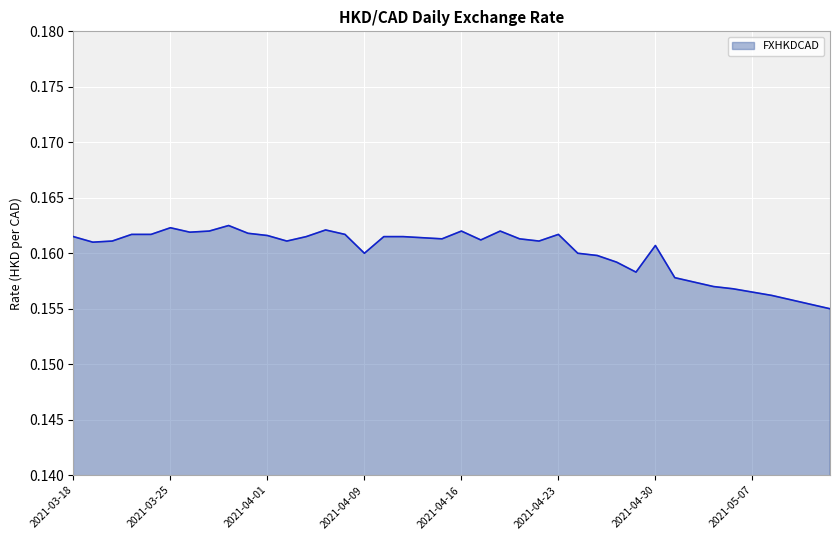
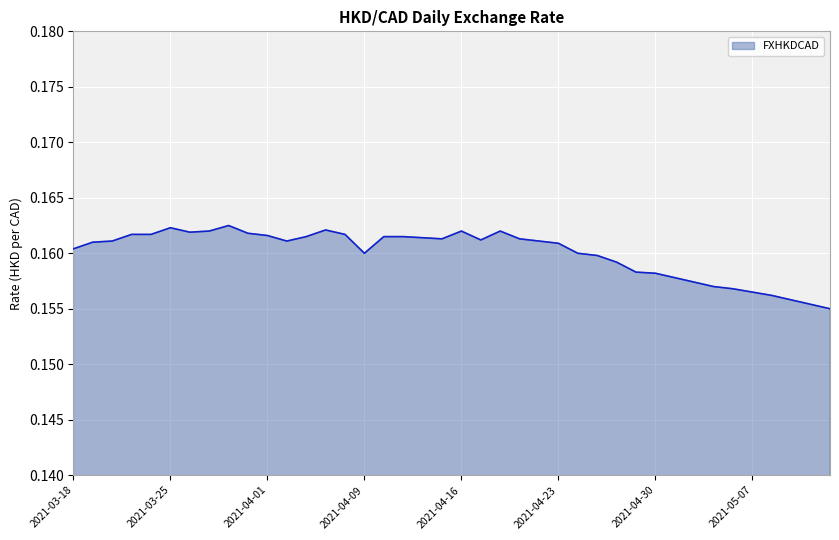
2021-03-18: 0.1615 -> 0.1604
2021-04-23: 0.1617 -> 0.1609
2021-04-30: 0.1607 -> 0.1582
